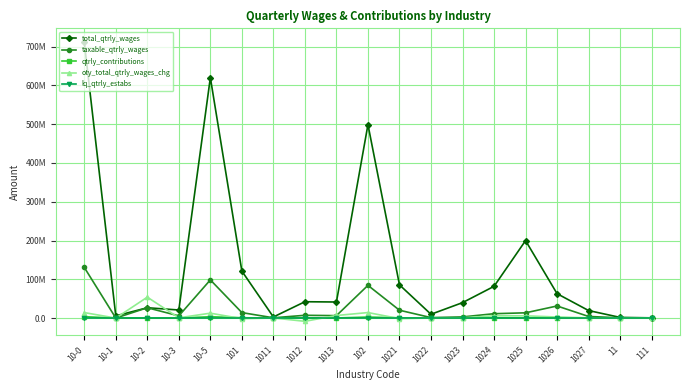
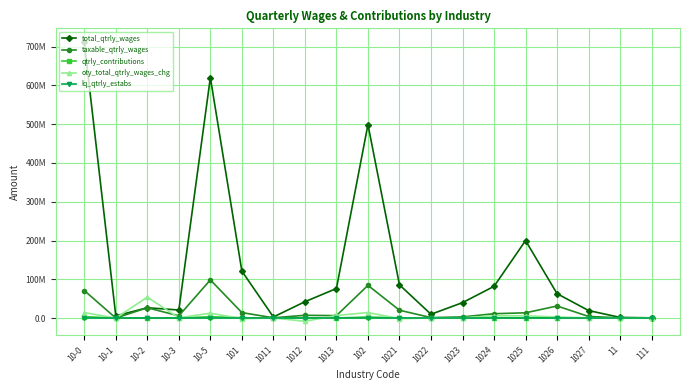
taxable_qtrly_wages, 10-0: 130000000 -> 70000000
total_qtrly_wages, 1013: 40000000 -> 80000000
